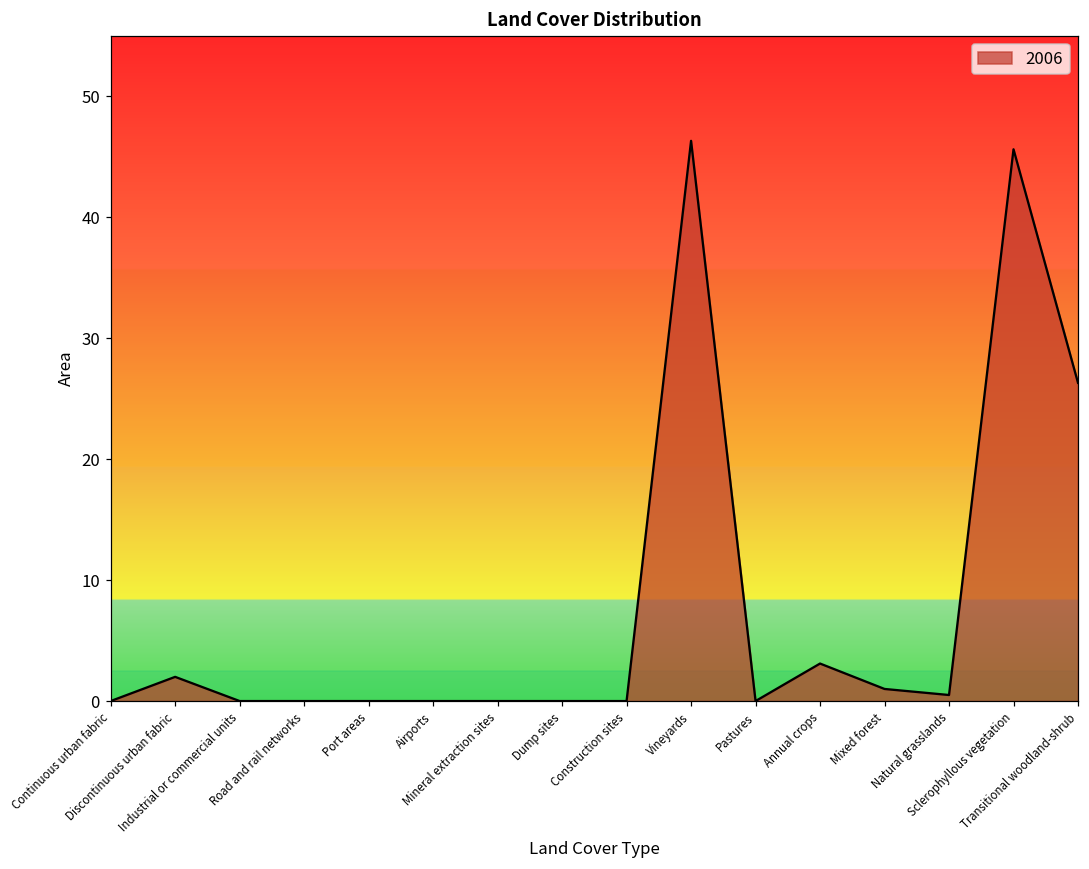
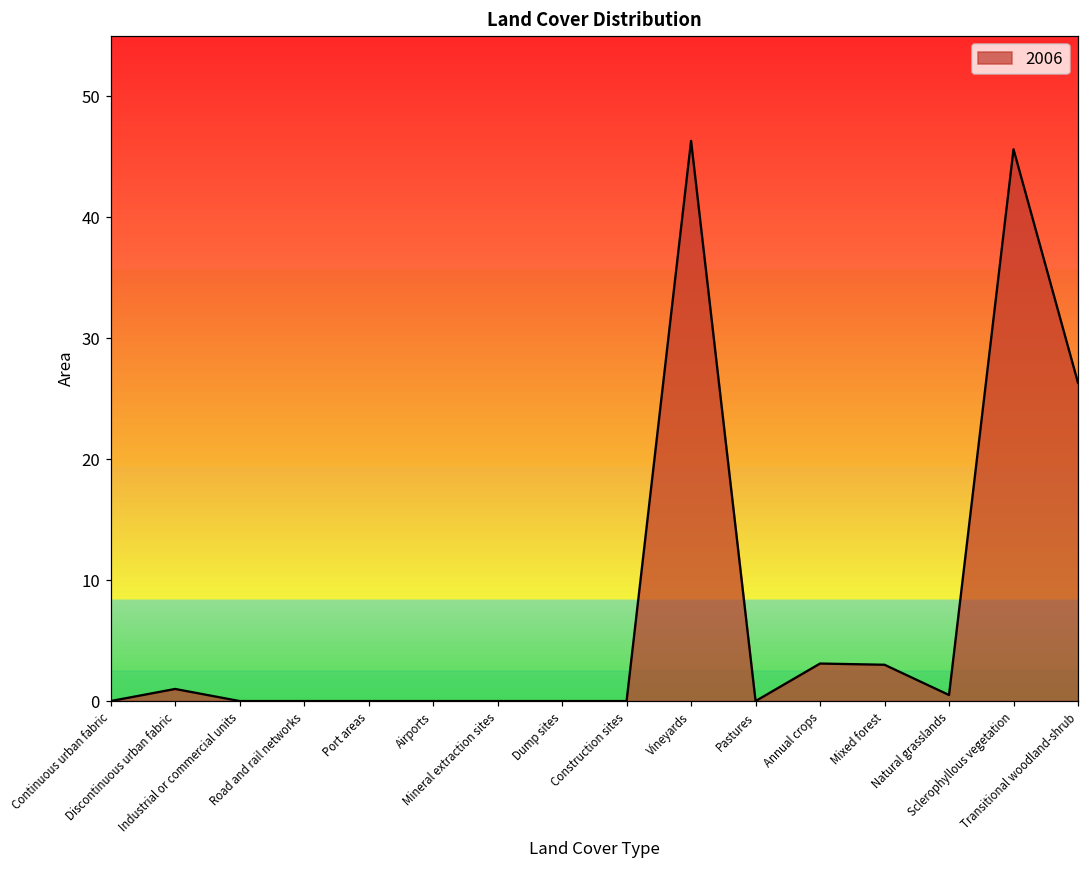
Discontinuous urban fabric: 2 -> 1
Mixed forest: 1 -> 3
